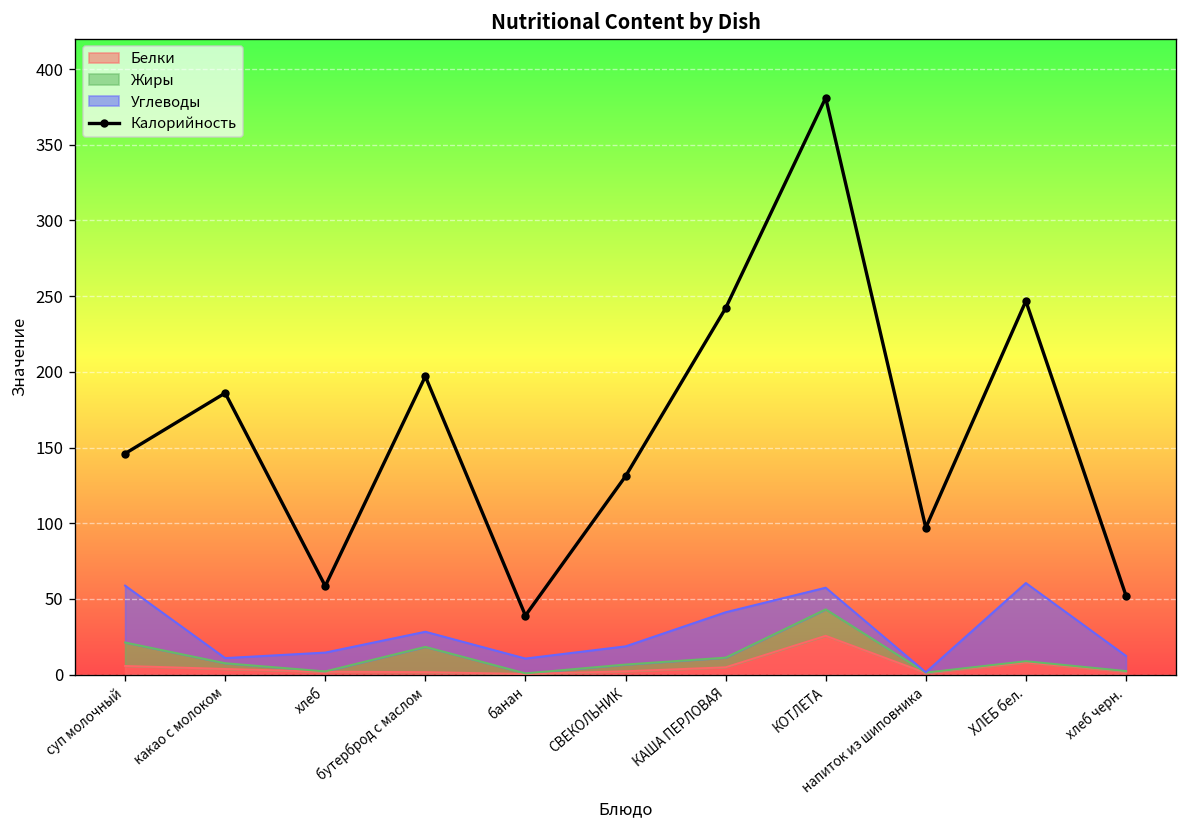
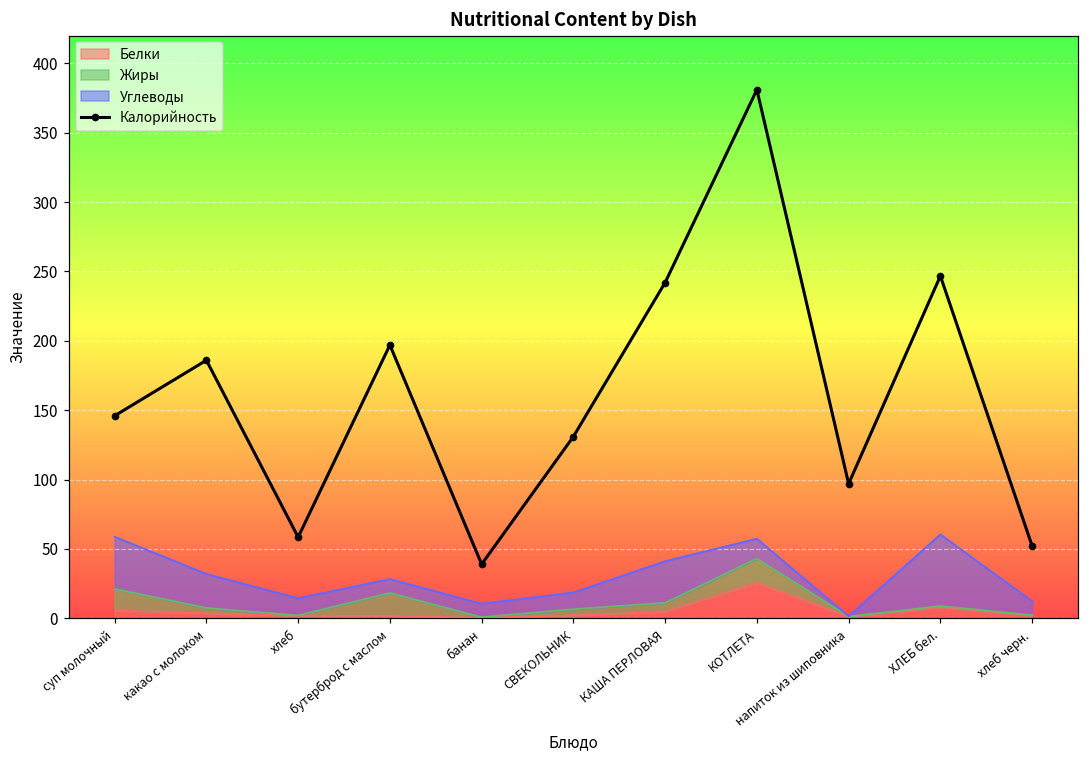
Углеводы, какао с молоком: 3 -> 25
